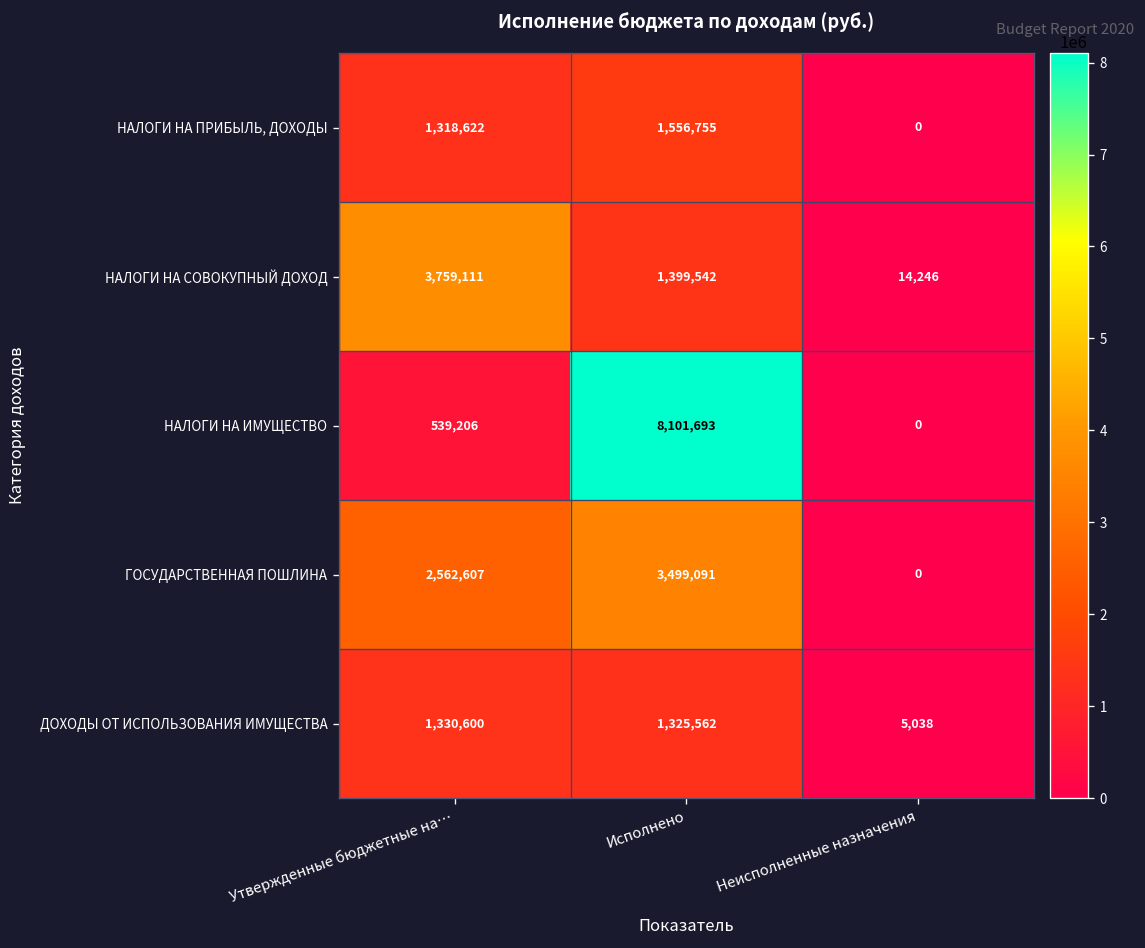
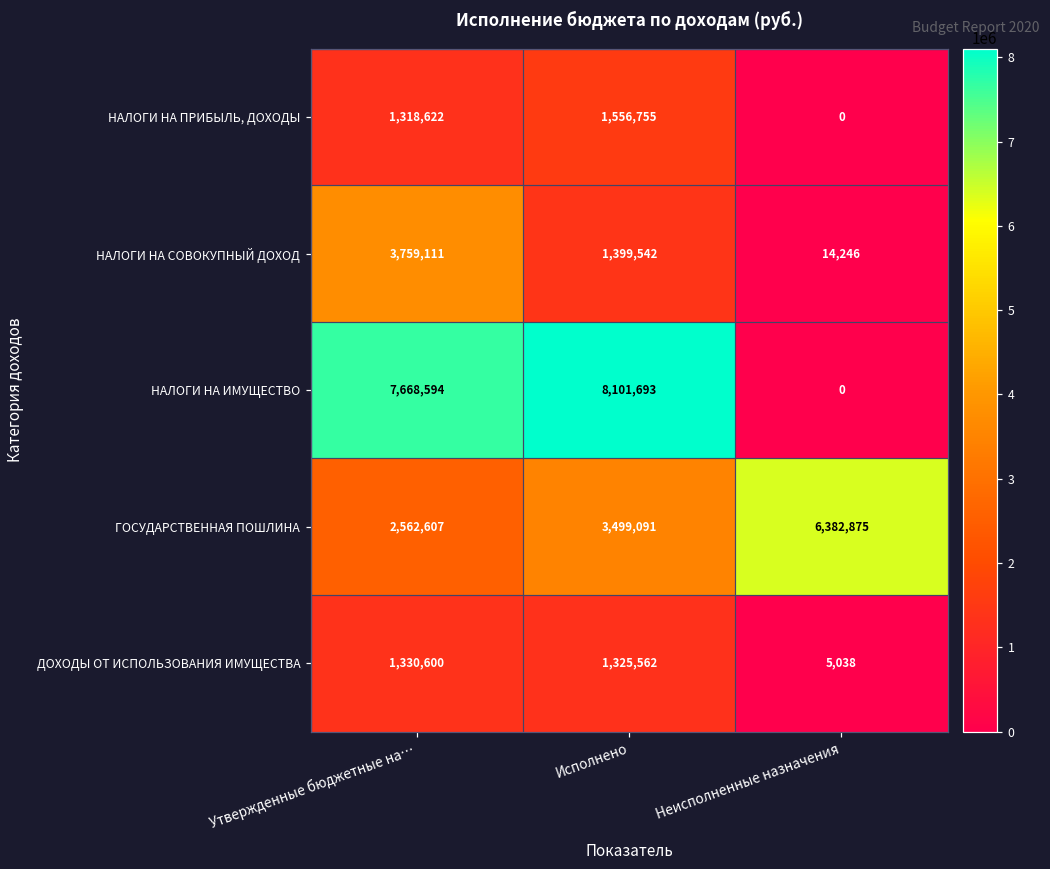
НАЛОГИ НА ИМУЩЕСТВО, Утвержденные бюджетные на…: 539,206 -> 7,668,594
ГОСУДАРСТВЕННАЯ ПОШЛИНА, Неисполненные назначения: 0 -> 6,382,875
